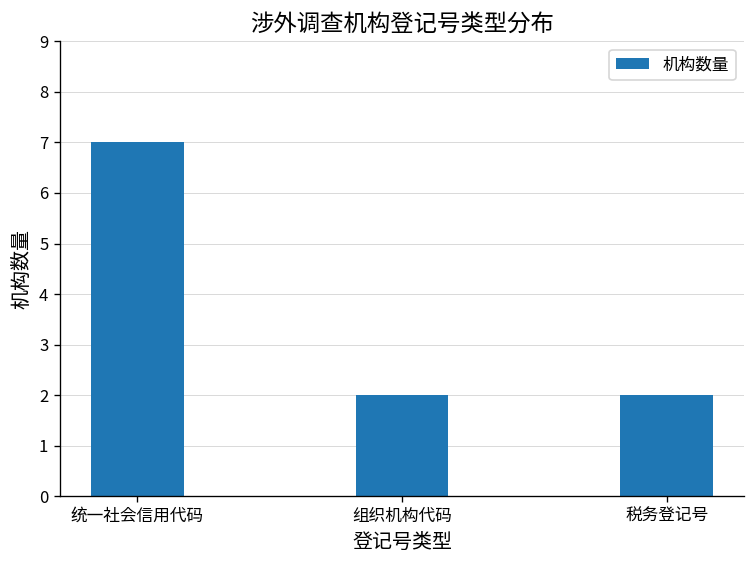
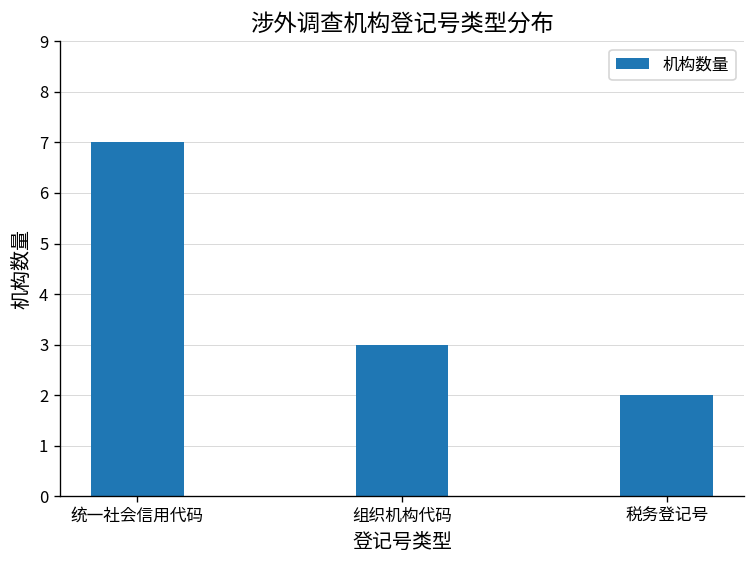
组织机构代码: 2 -> 3
